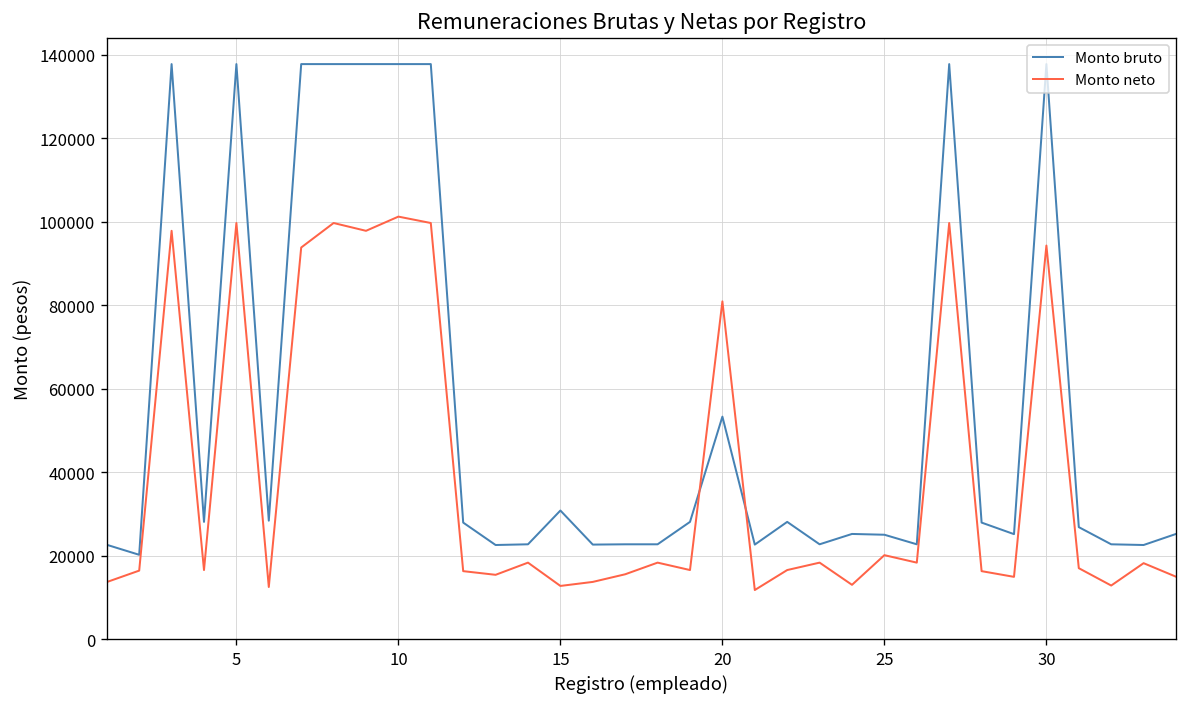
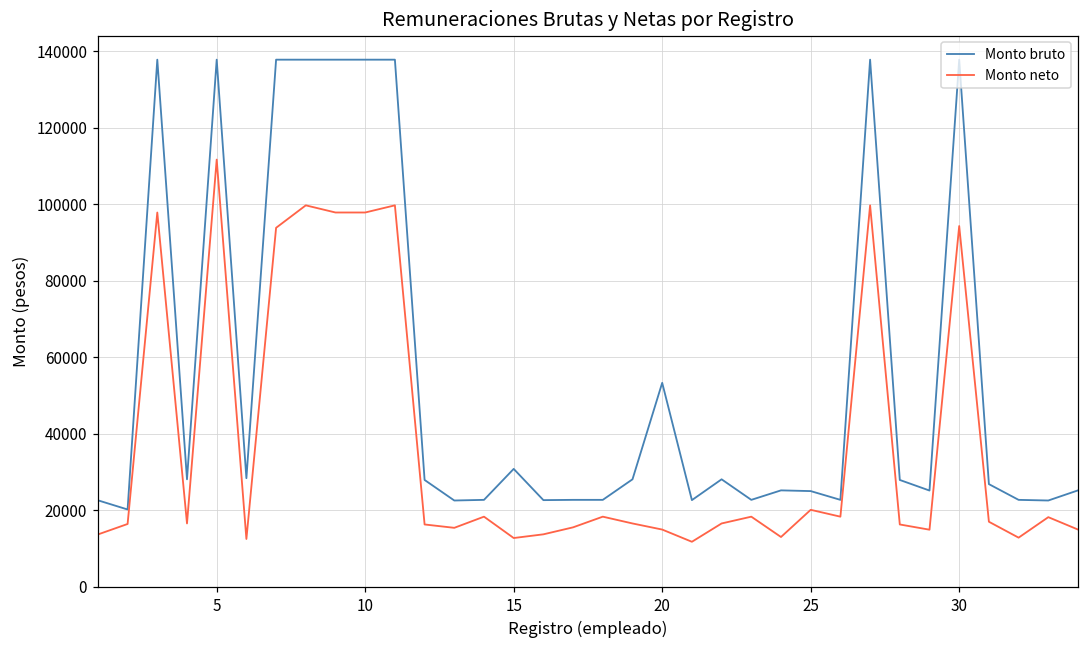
Monto neto, 5: 100000 -> 112000
Monto neto, 10: 101000 -> 98000
Monto neto, 20: 81000 -> 15000
